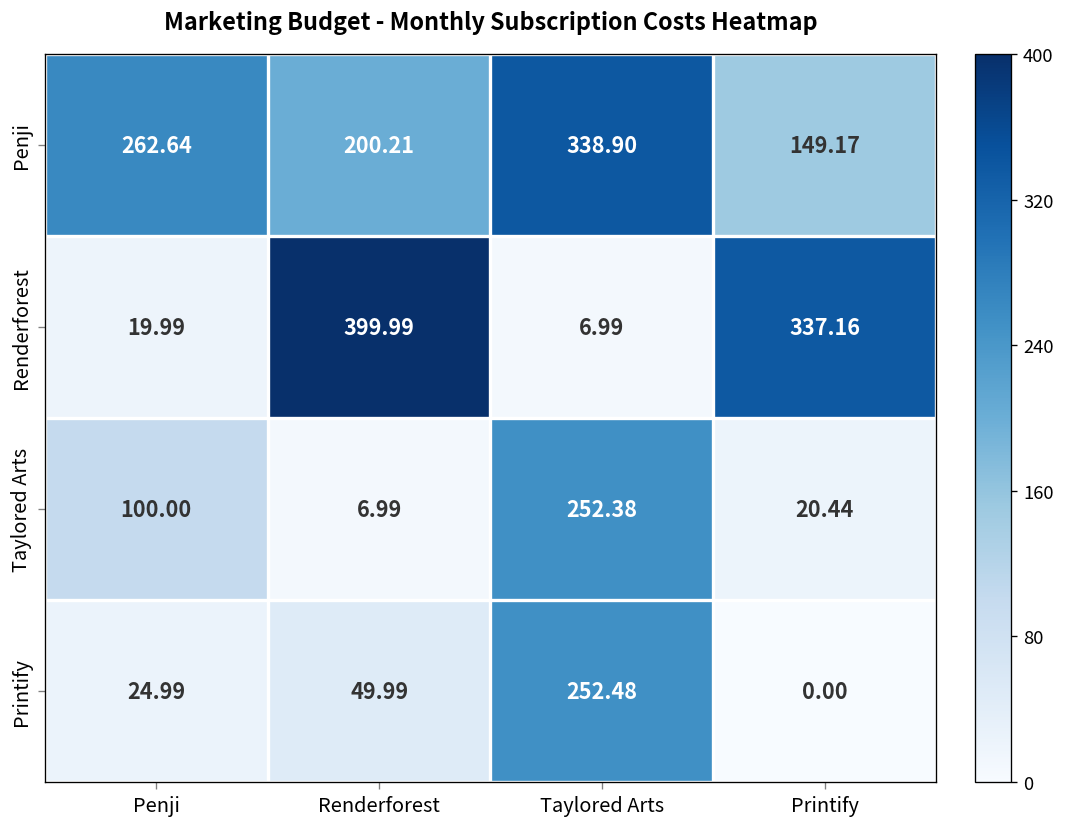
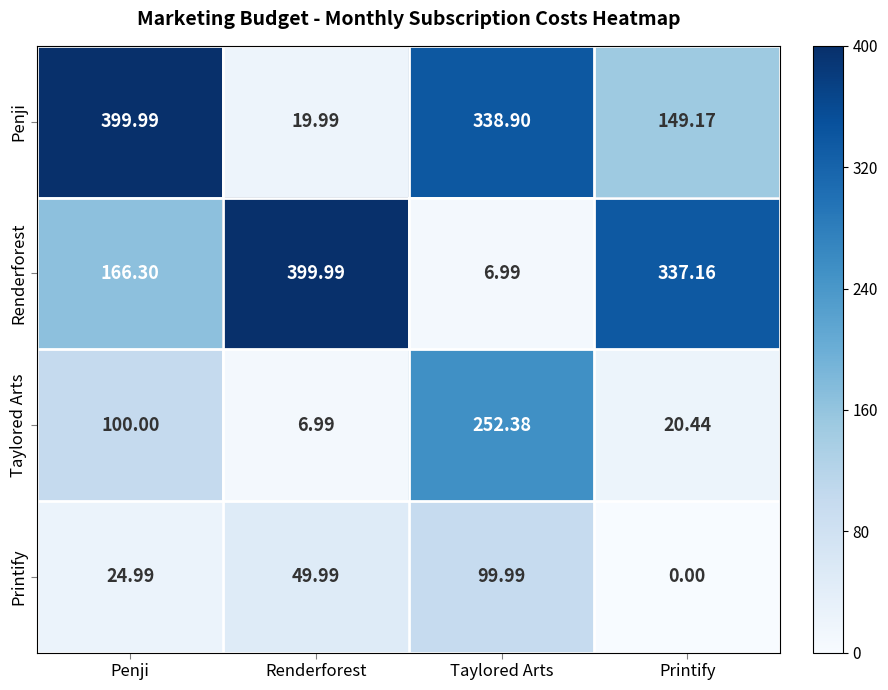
Penji, Penji: 262.64 -> 399.99
Penji, Renderforest: 200.21 -> 19.99
Renderforest, Penji: 19.99 -> 166.30
Printify, Taylored Arts: 252.48 -> 99.99
